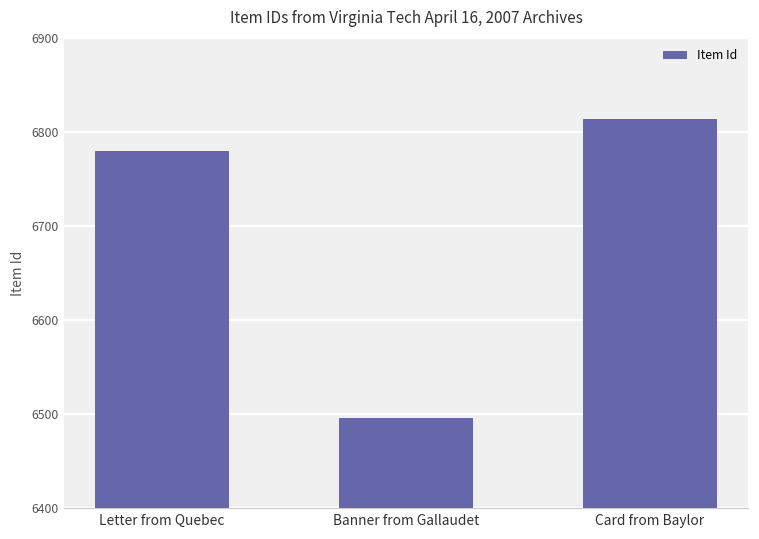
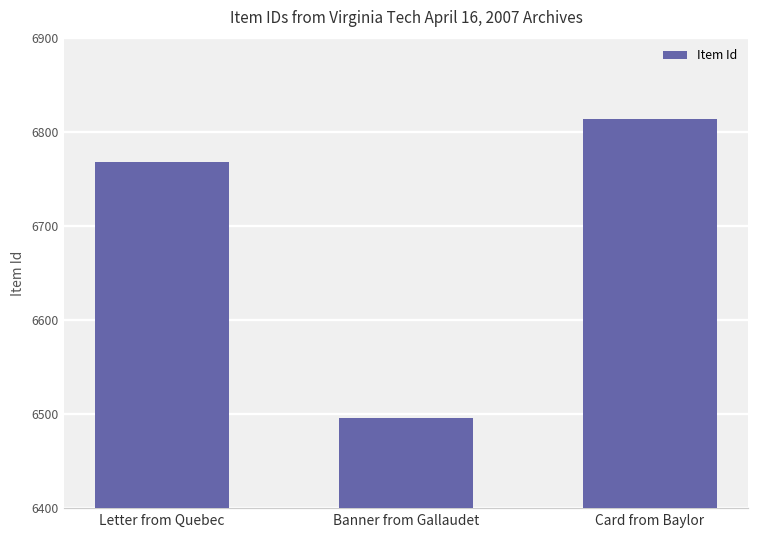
Letter from Quebec: 6780 -> 6770
